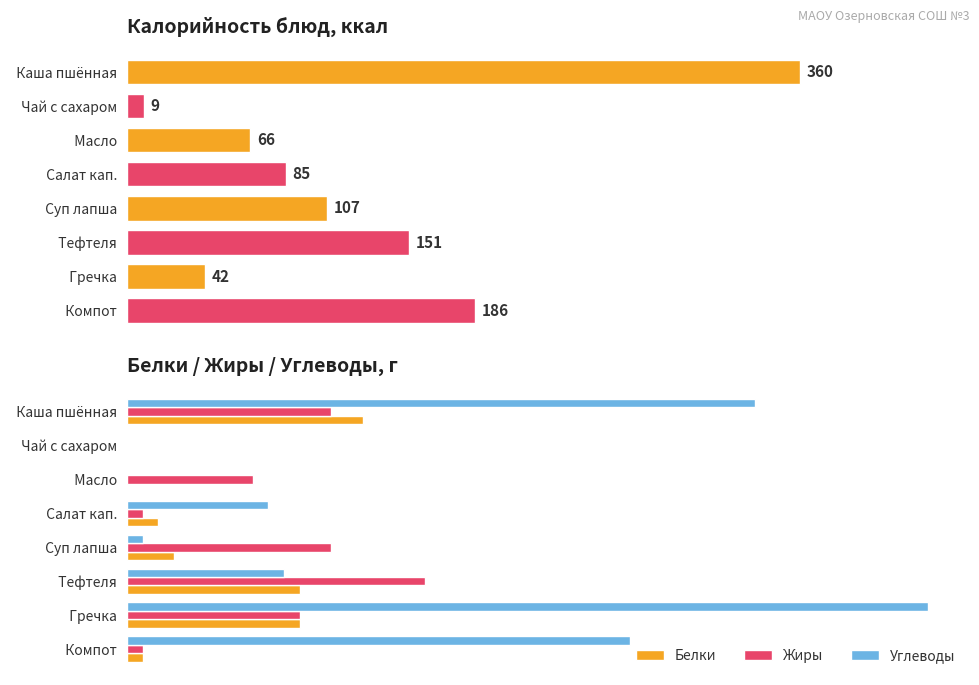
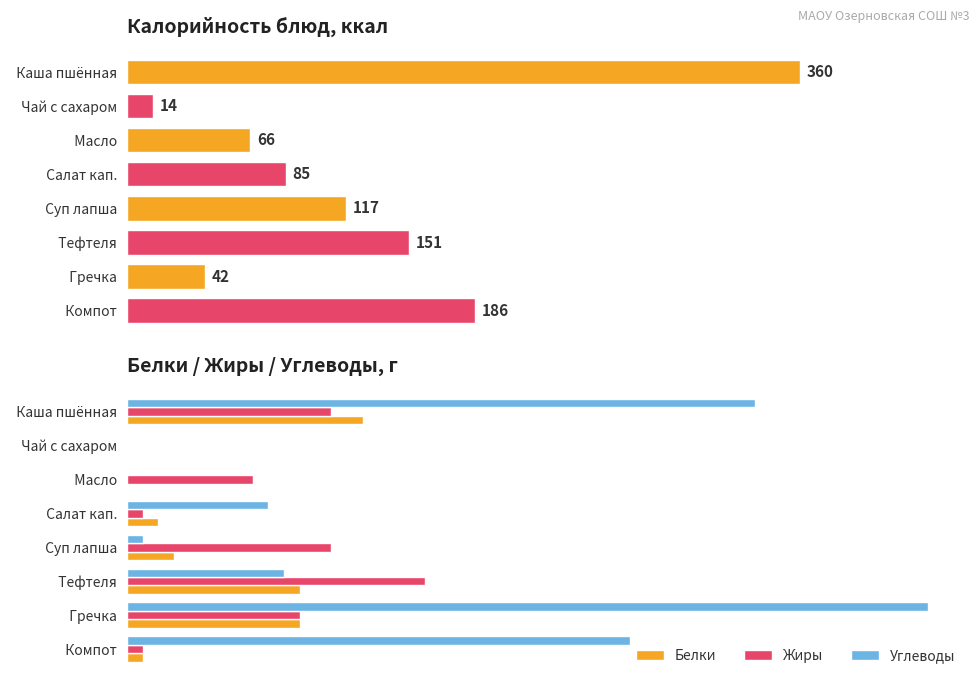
Калорийность блюд, ккал, Чай с сахаром: 9 -> 14
Калорийность блюд, ккал, Суп лапша: 107 -> 117
